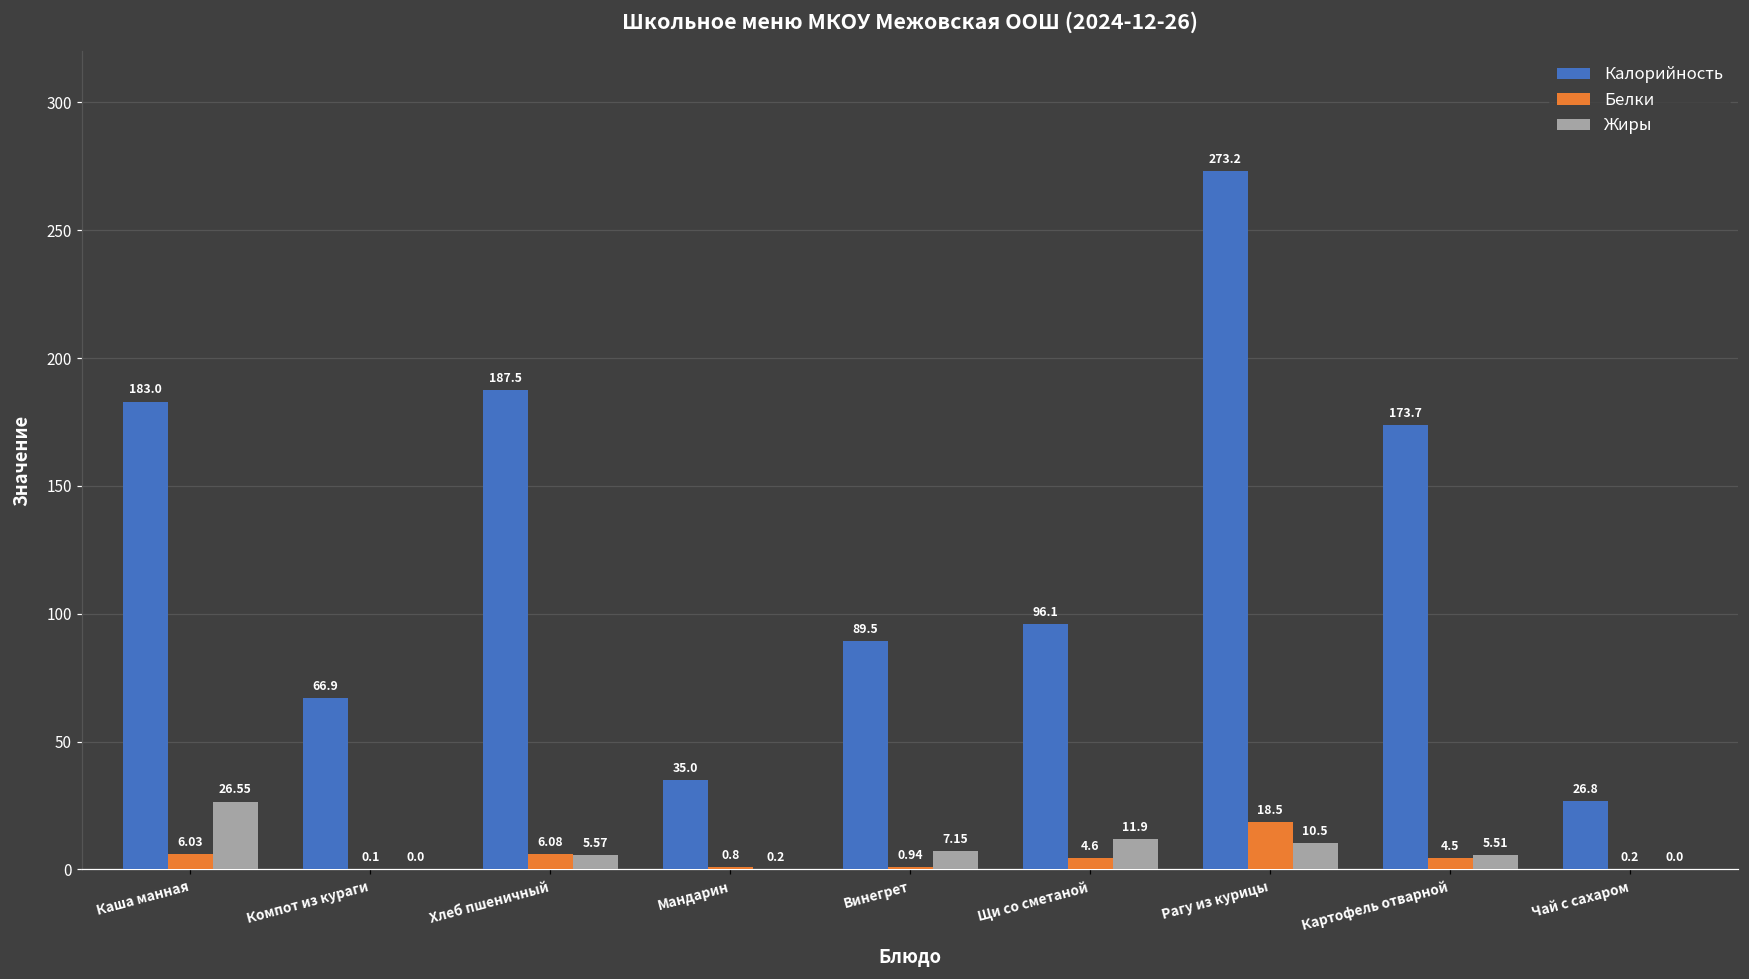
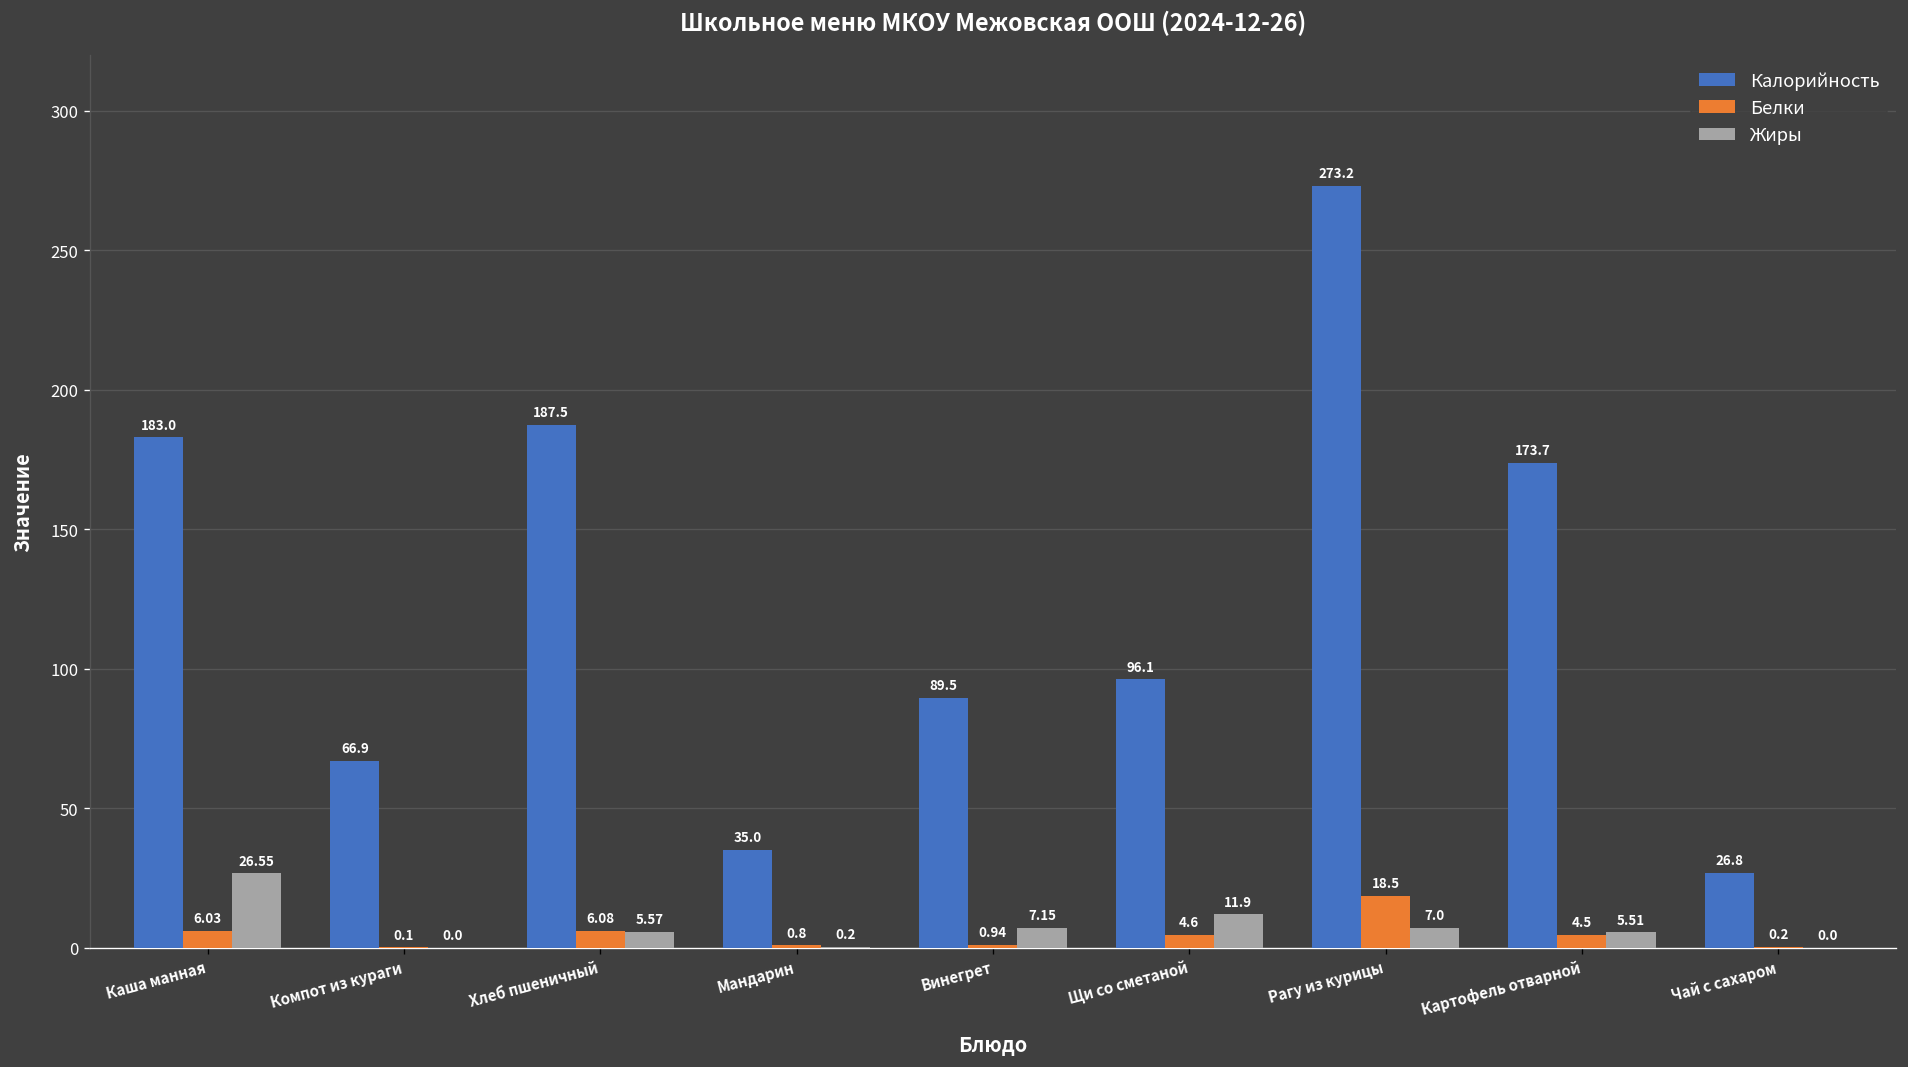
Жиры, Рагу из курицы: 10.5 -> 7.0
